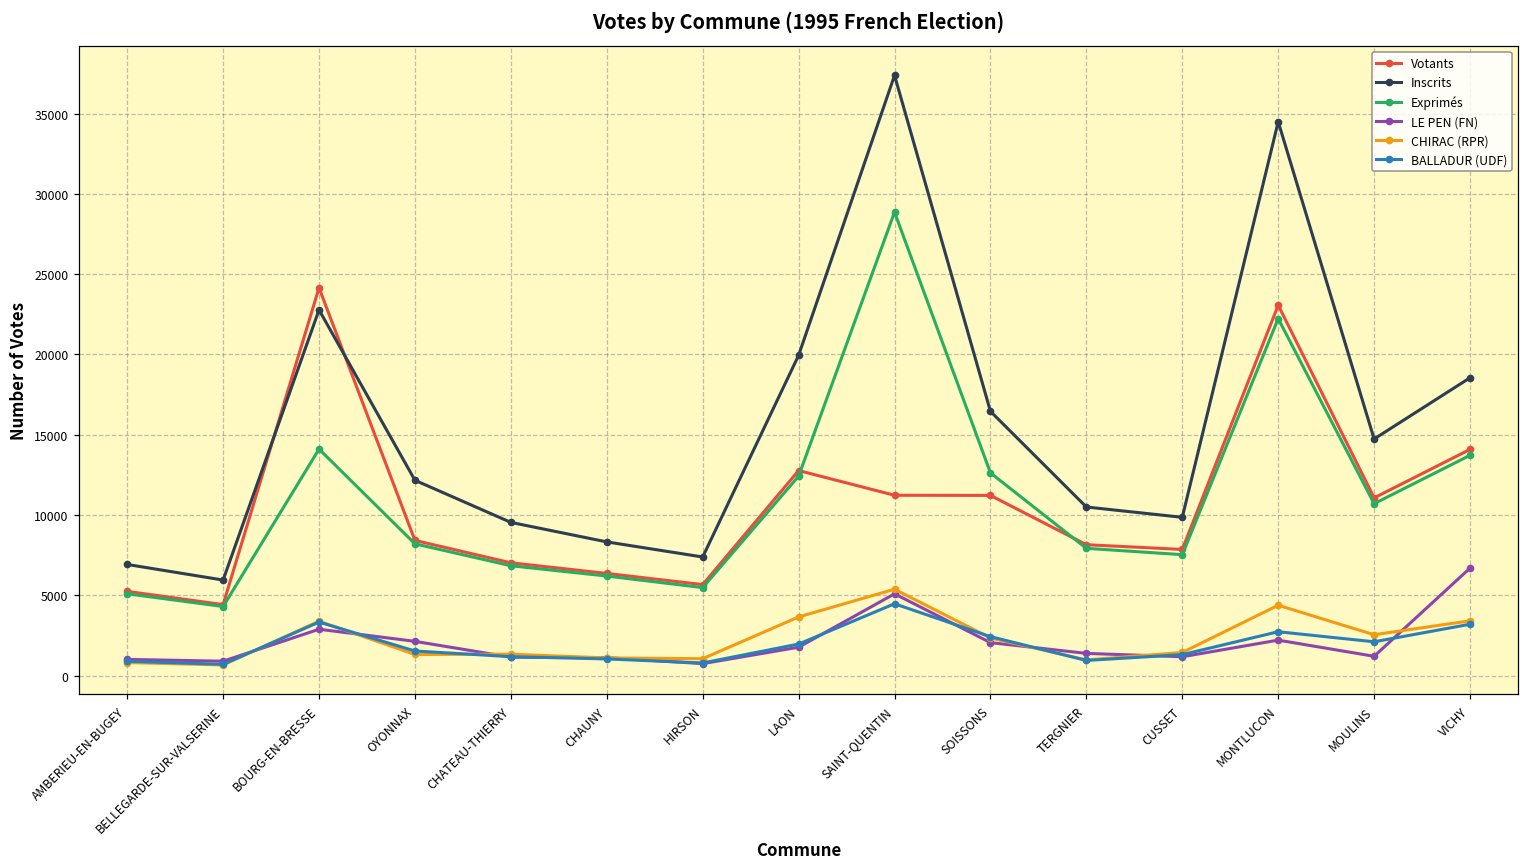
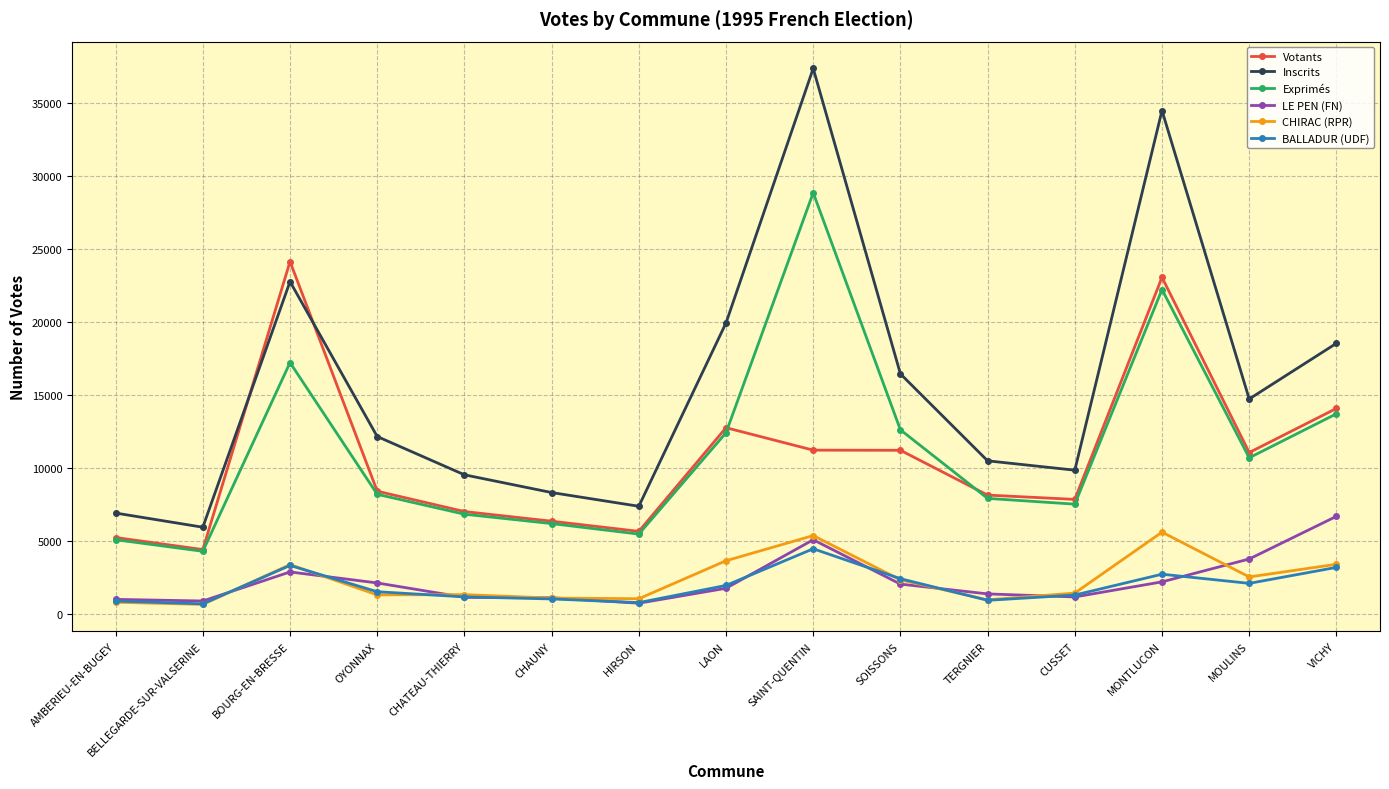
Exprimés, BOURG-EN-BRESSE: 14100 -> 17200
CHIRAC (RPR), MONTLUCON: 4400 -> 5600
LE PEN (FN), MOULINS: 1200 -> 3800
